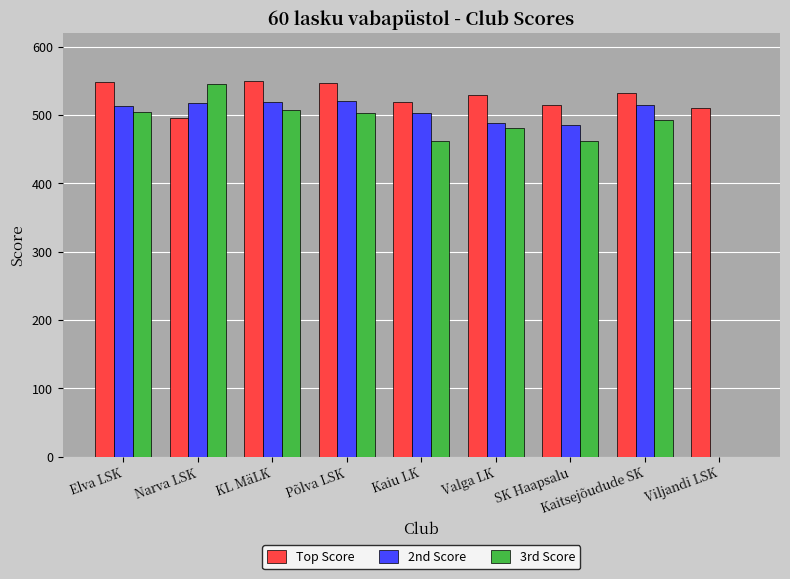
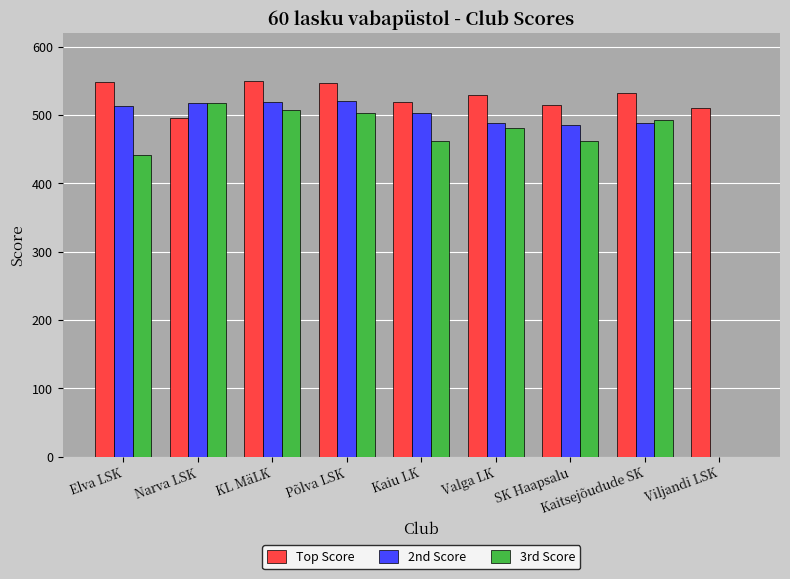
3rd Score, Elva LSK: 500 -> 440
3rd Score, Narva LSK: 550 -> 520
2nd Score, Kaitsejõudude SK: 520 -> 490
